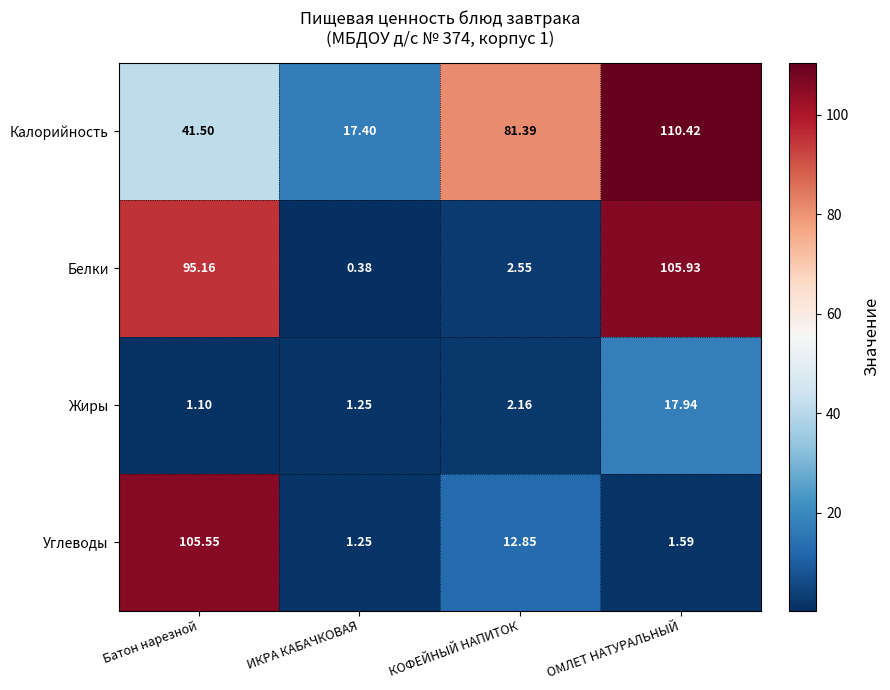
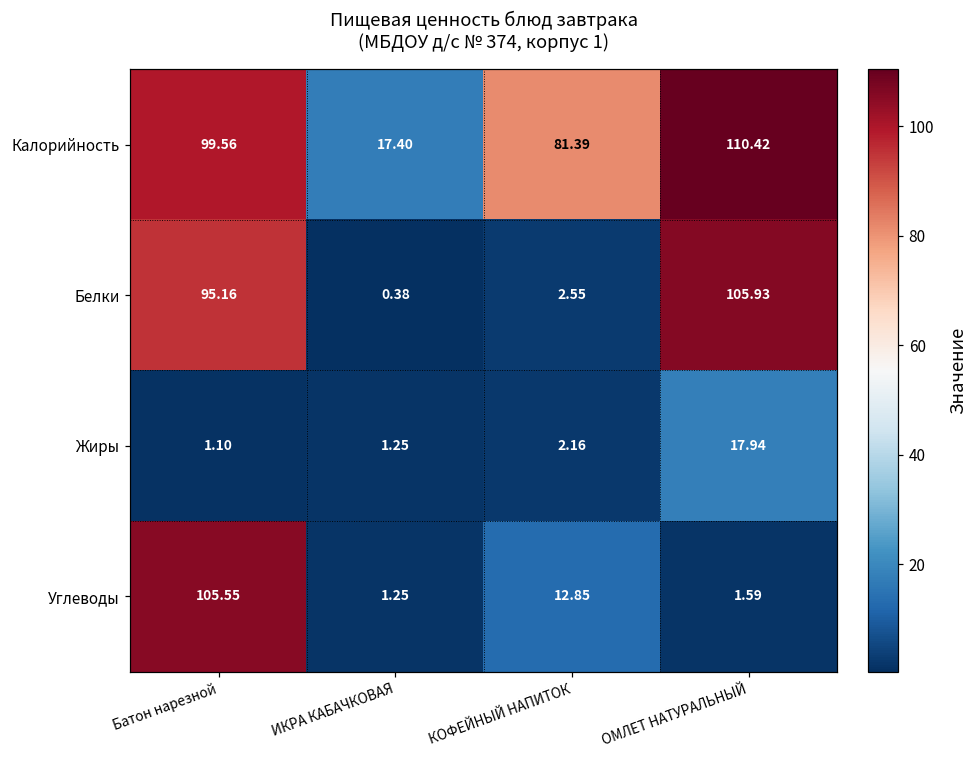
Калорийность, Батон нарезной: 41.50 -> 99.56
